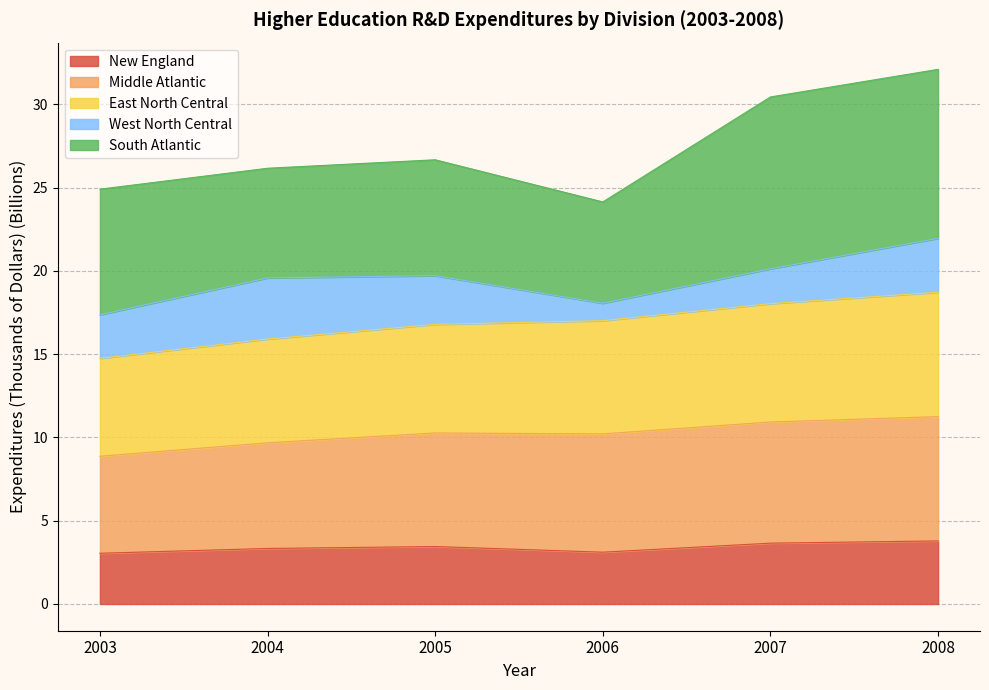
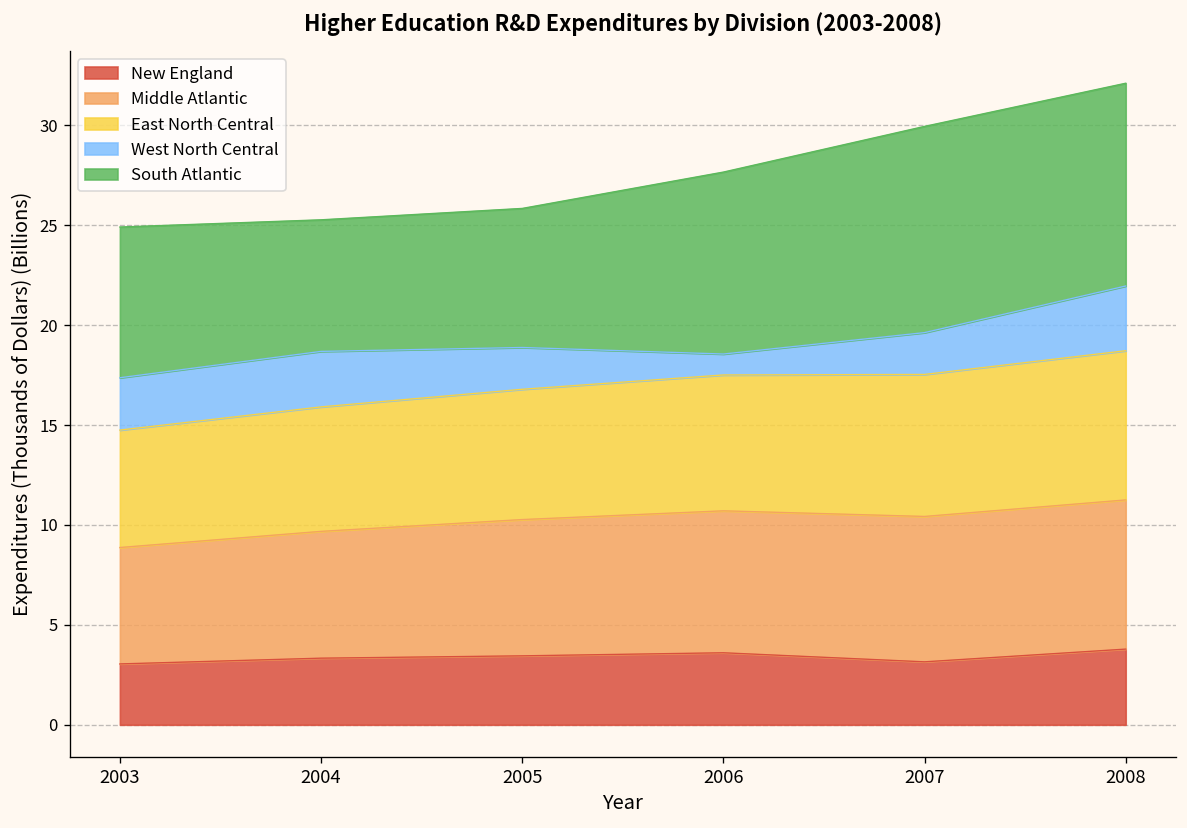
West North Central, 2004: 3.7 -> 2.8
West North Central, 2005: 2.9 -> 2.1
New England, 2006: 3.1 -> 3.6
South Atlantic, 2006: 6.1 -> 9.1
New England, 2007: 3.7 -> 3.2
